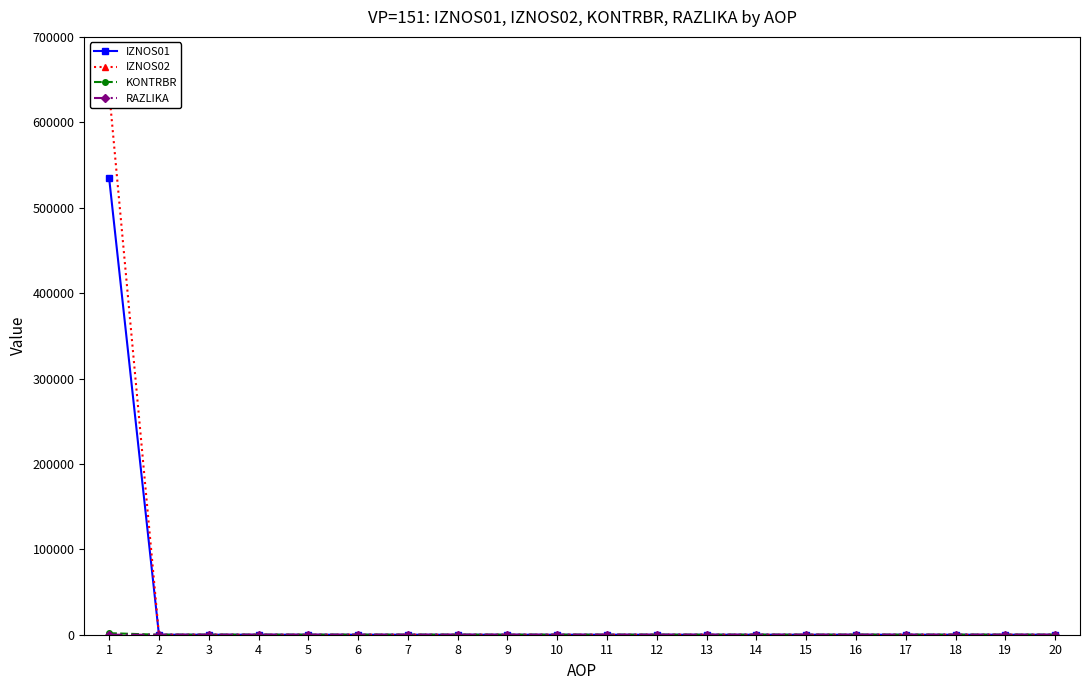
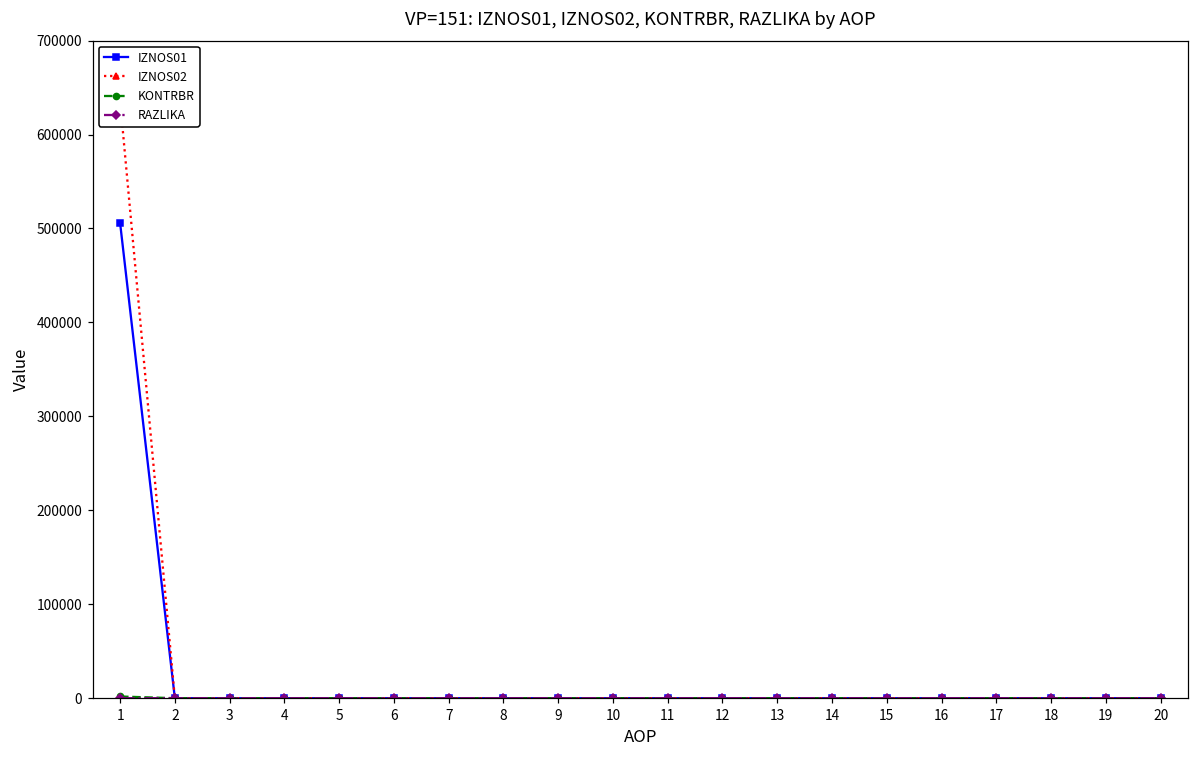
IZNOS01, 1: 530000 -> 510000
